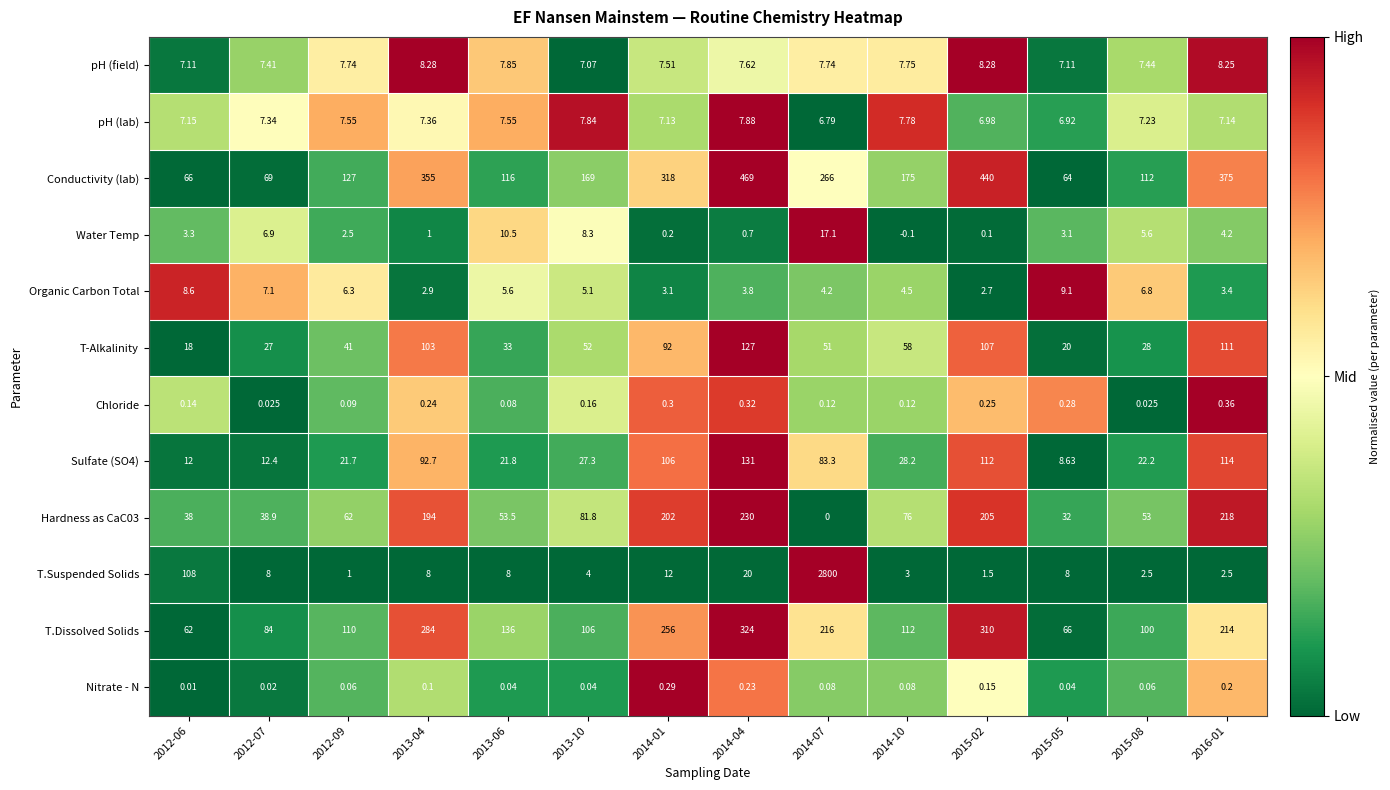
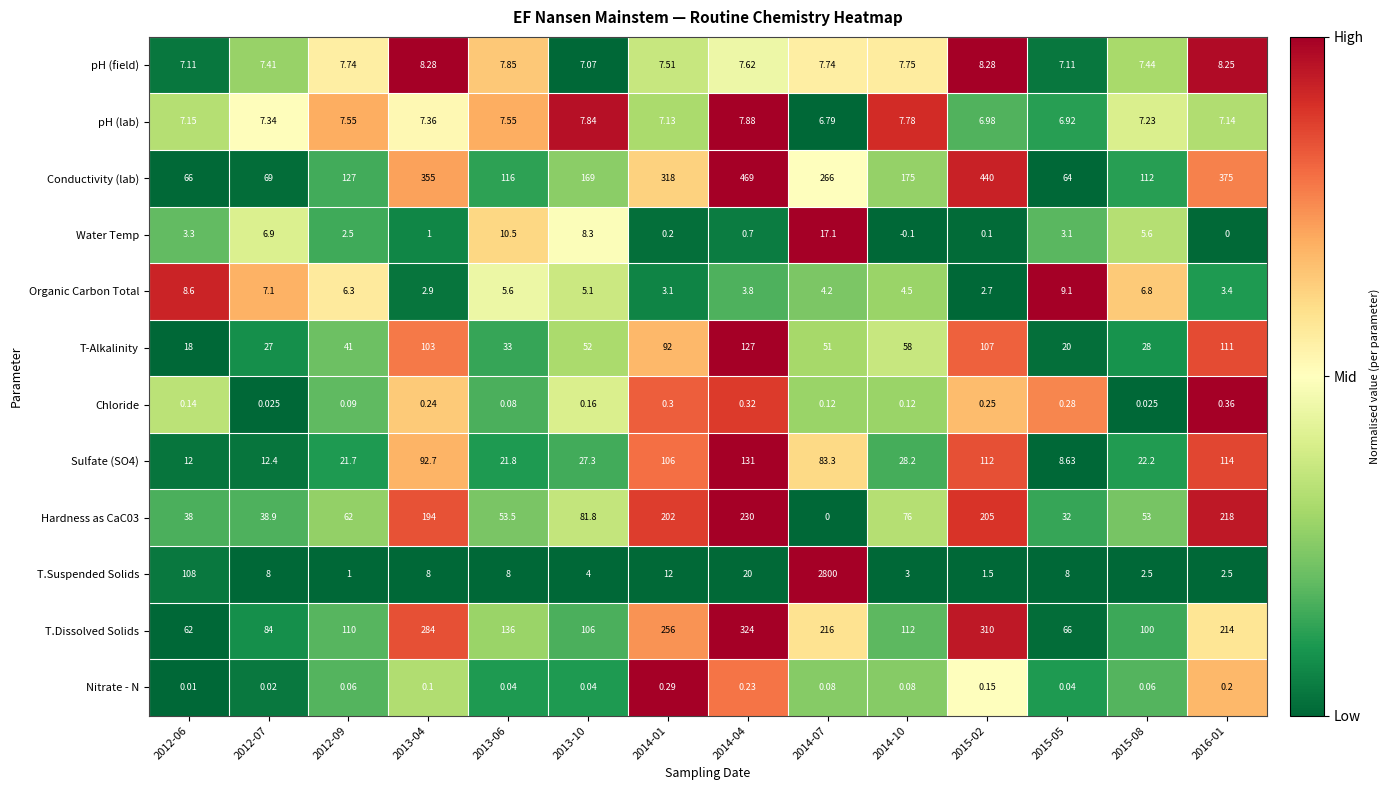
Water Temp, 2016-01: 4.2 -> 0
